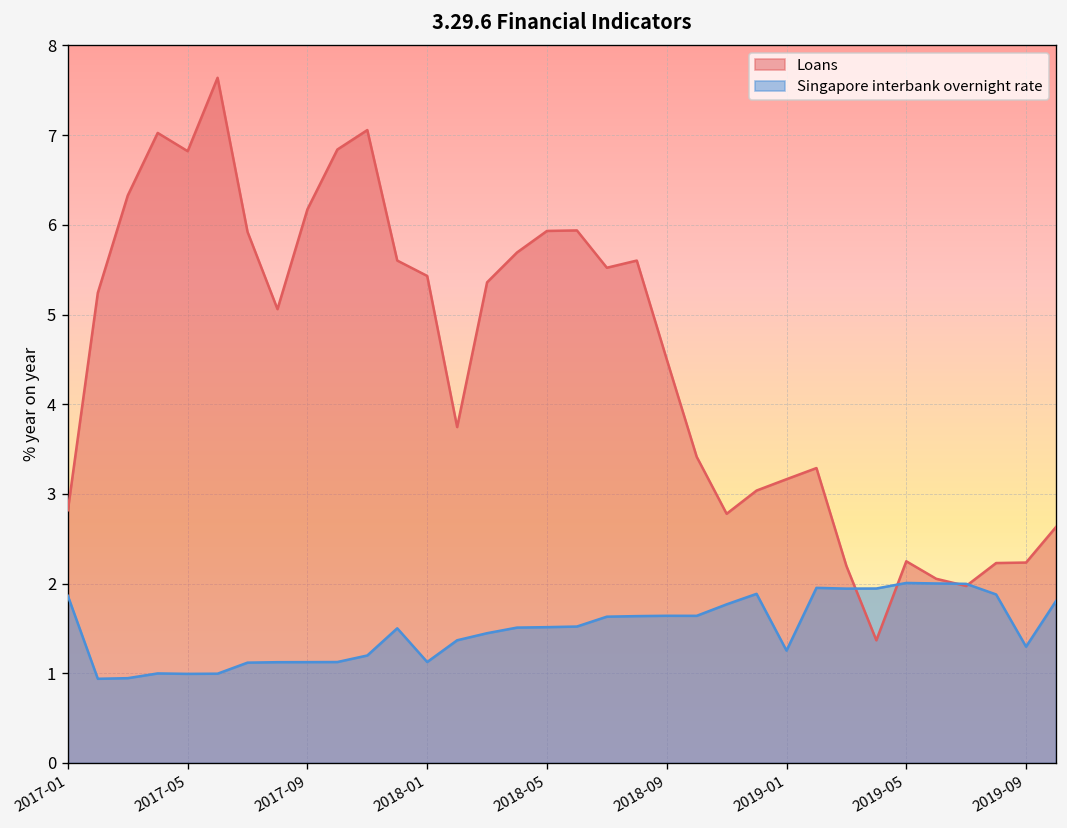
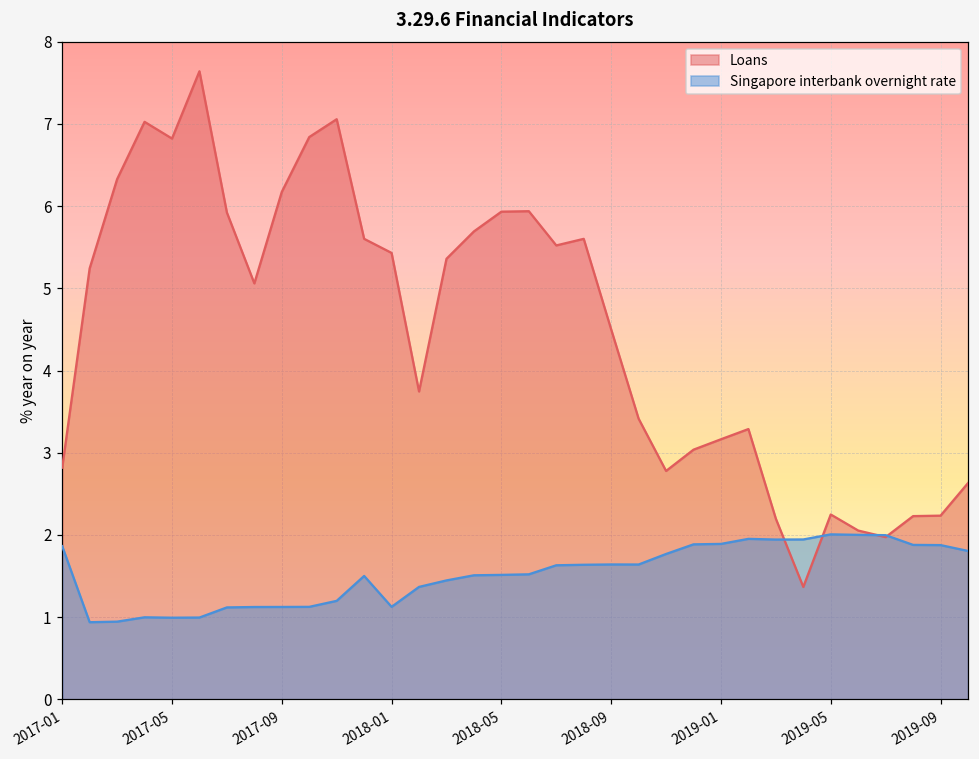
Singapore interbank overnight rate, 2019-01: 1.3 -> 1.9
Singapore interbank overnight rate, 2019-09: 1.3 -> 1.9
